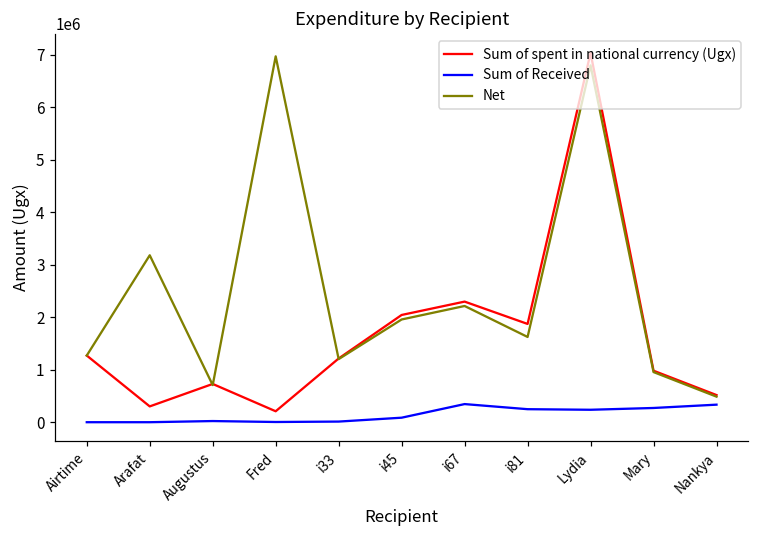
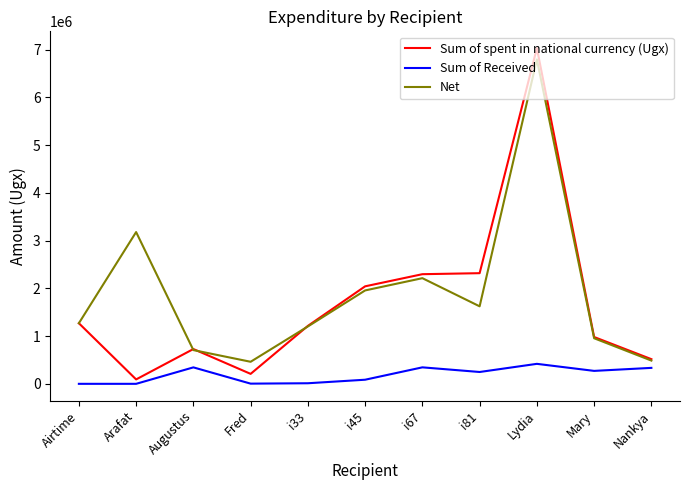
Sum of spent in national currency (Ugx), Arafat: 300000 -> 100000
Sum of Received, Augustus: 0 -> 300000
Net, Fred: 7000000 -> 500000
Sum of spent in national currency (Ugx), i81: 1900000 -> 2300000
Sum of Received, Lydia: 200000 -> 400000
